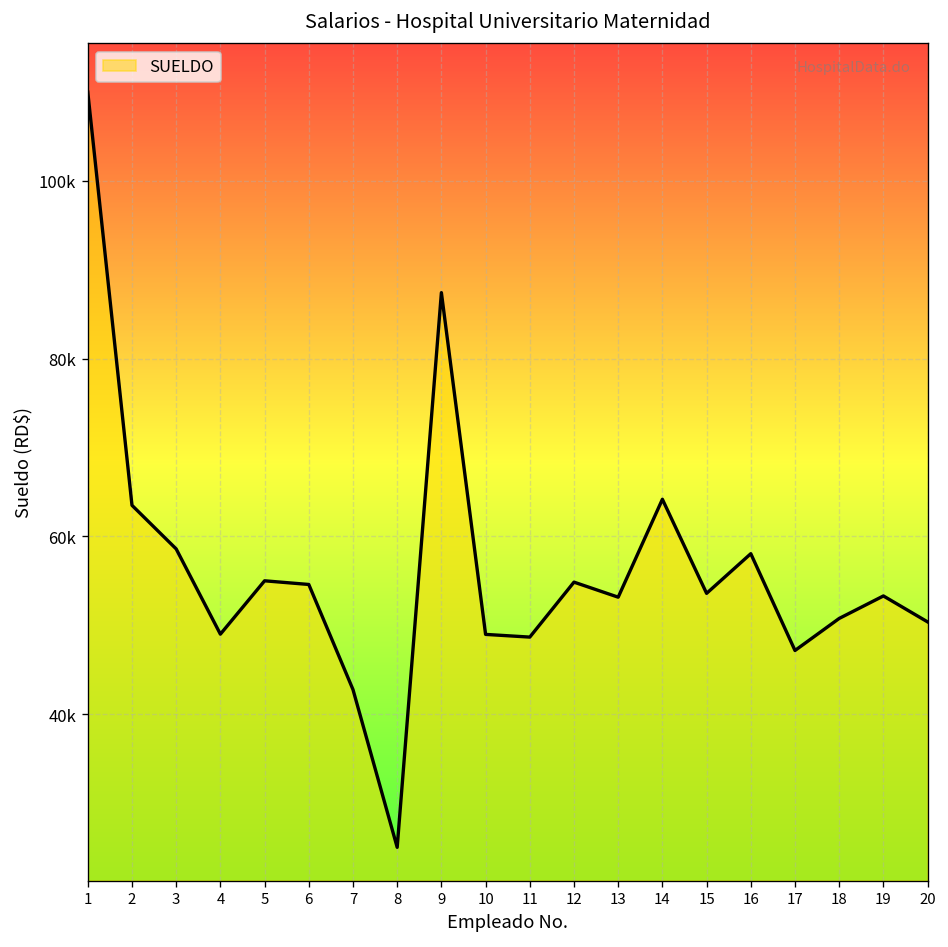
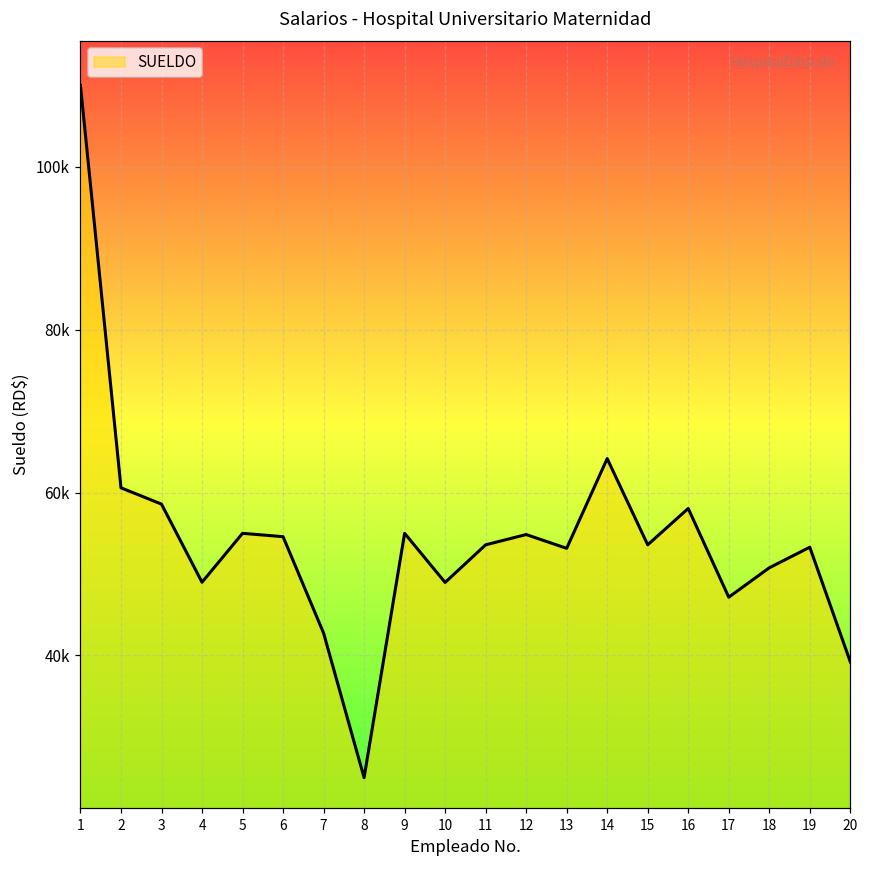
2: 63000 -> 61000
9: 87000 -> 55000
11: 49000 -> 54000
20: 50000 -> 39000
